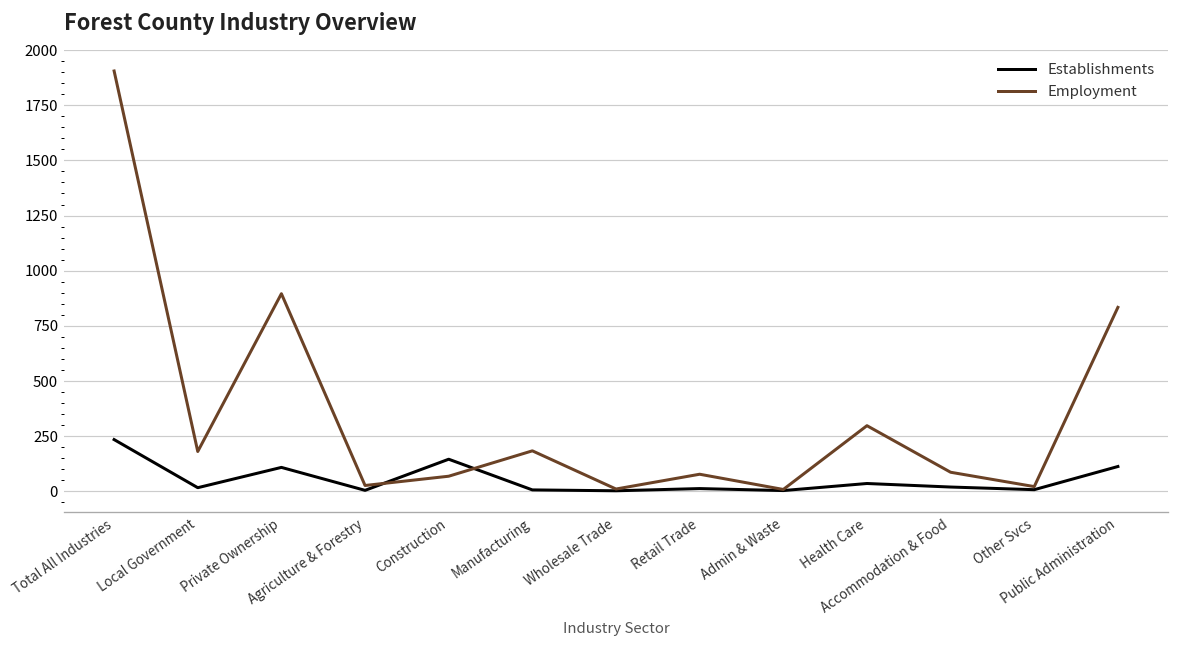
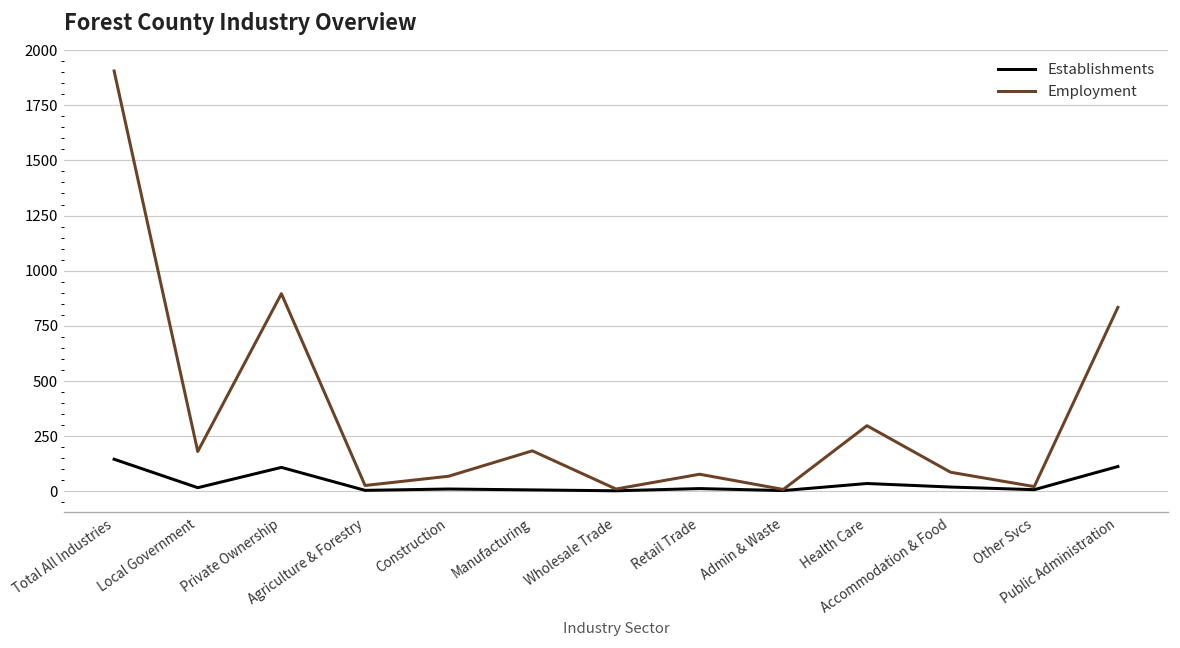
Establishments, Total All Industries: 240 -> 150
Establishments, Construction: 150 -> 10
